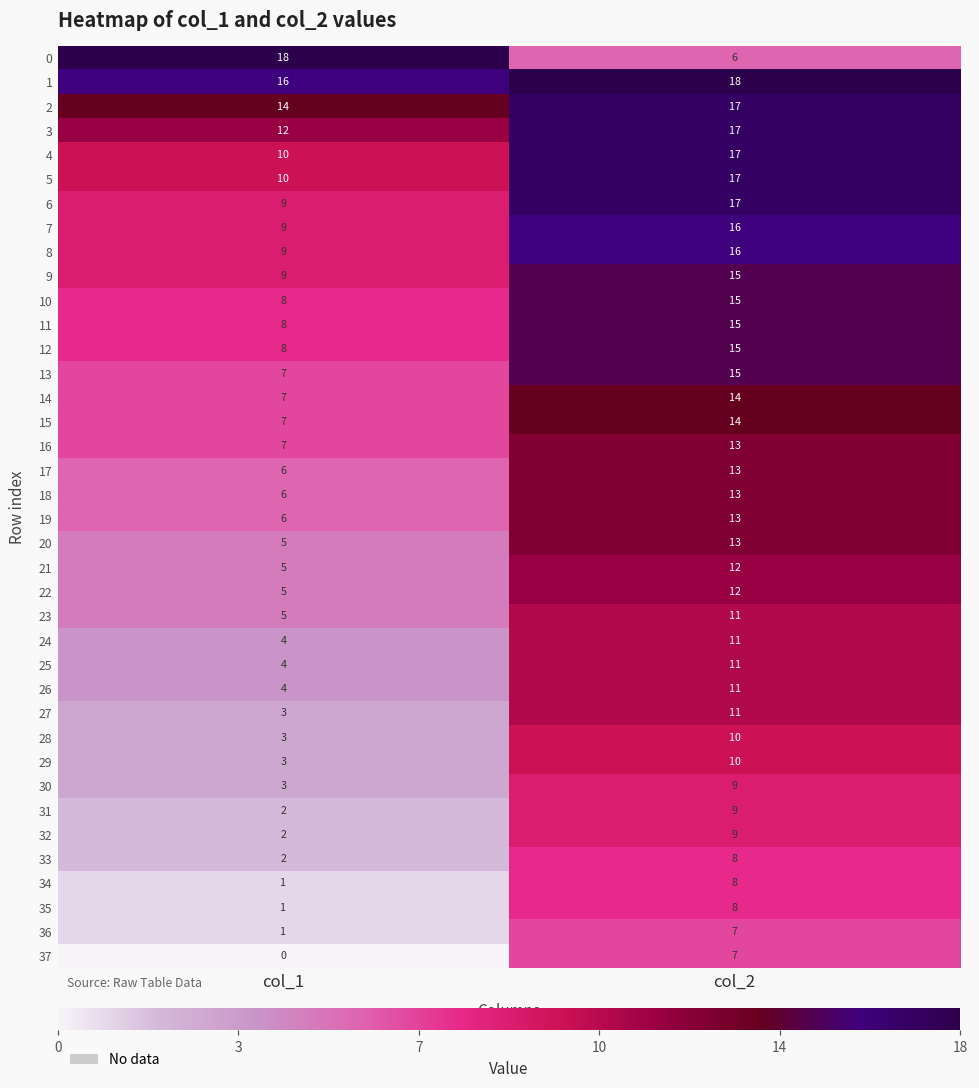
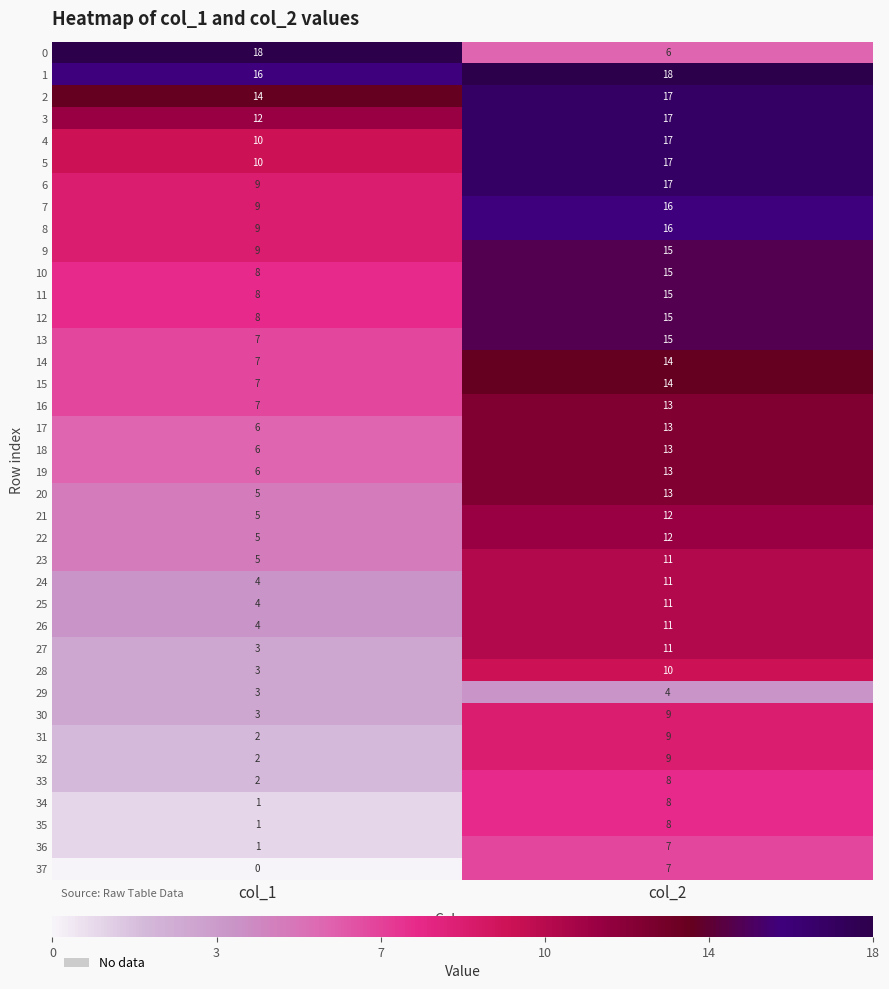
29, col_2: 10 -> 4
